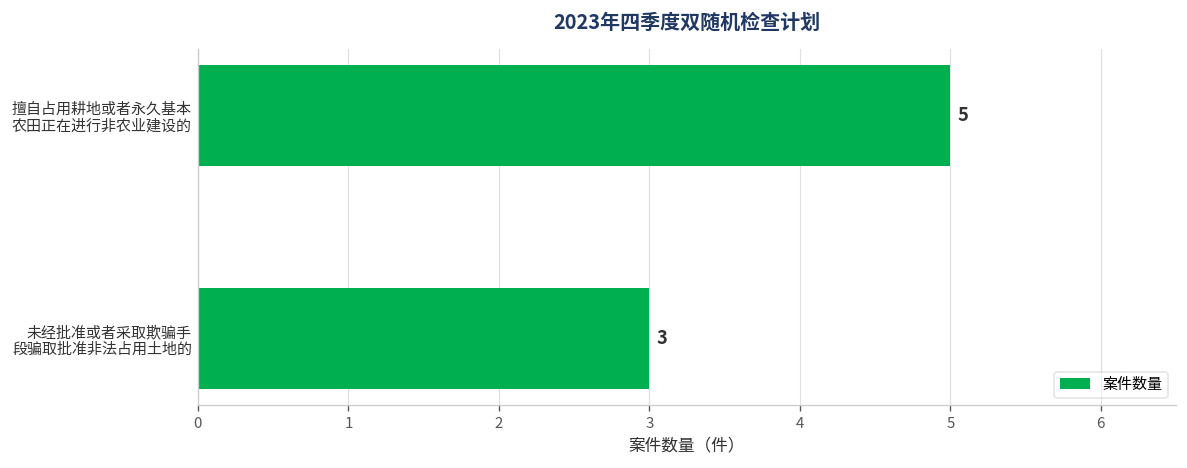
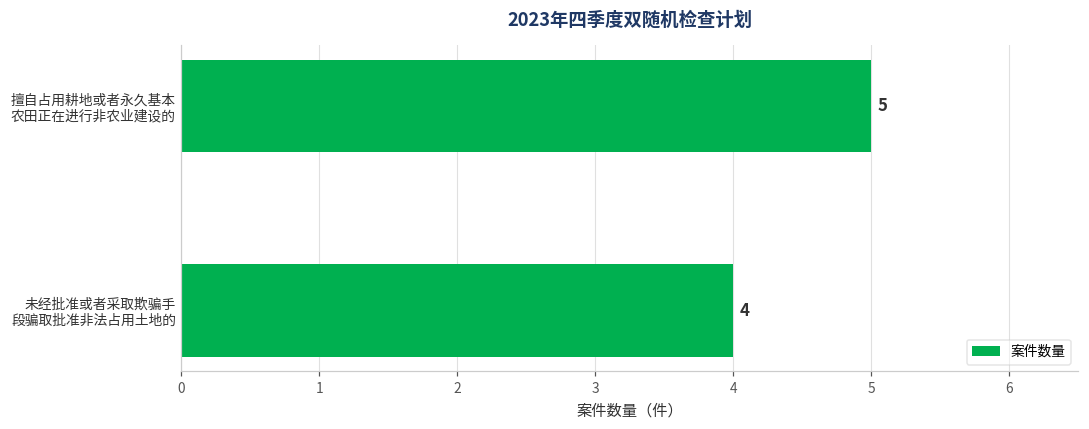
未经批准或者采取欺骗手 段骗取批准非法占用土地的: 3 -> 4
